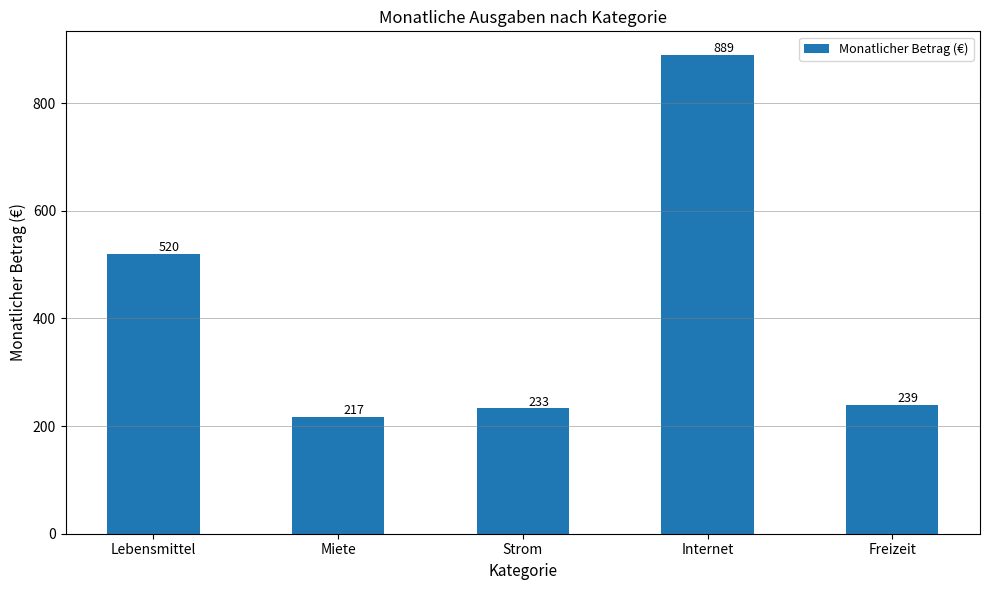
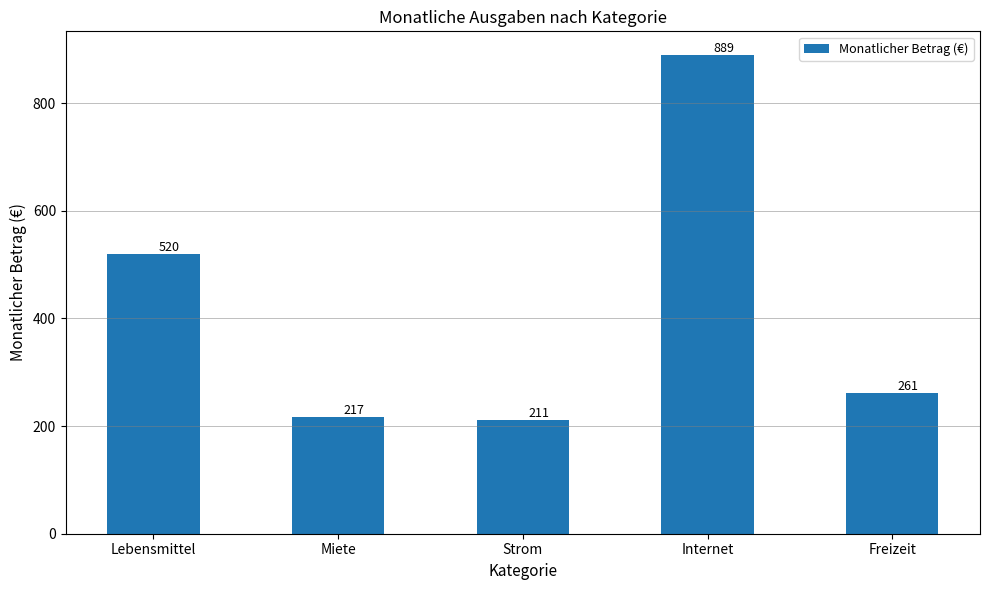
Strom: 233 -> 211
Freizeit: 239 -> 261
